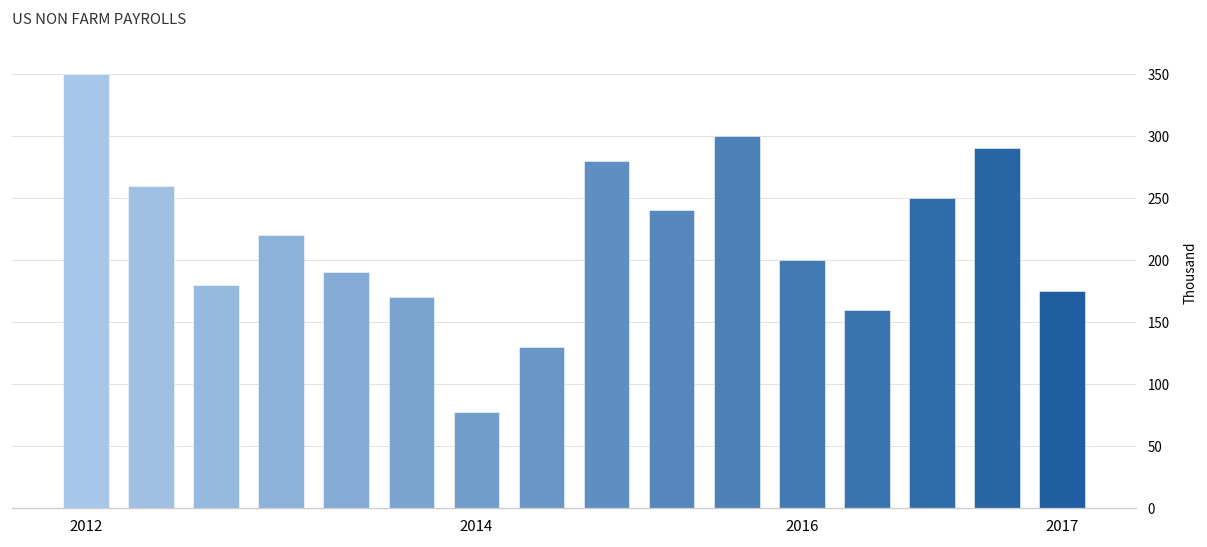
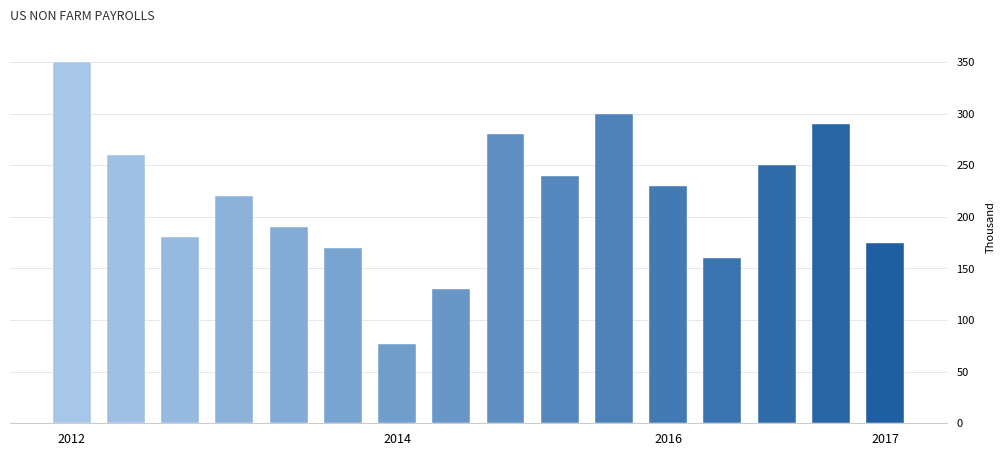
2016: 200 -> 230
